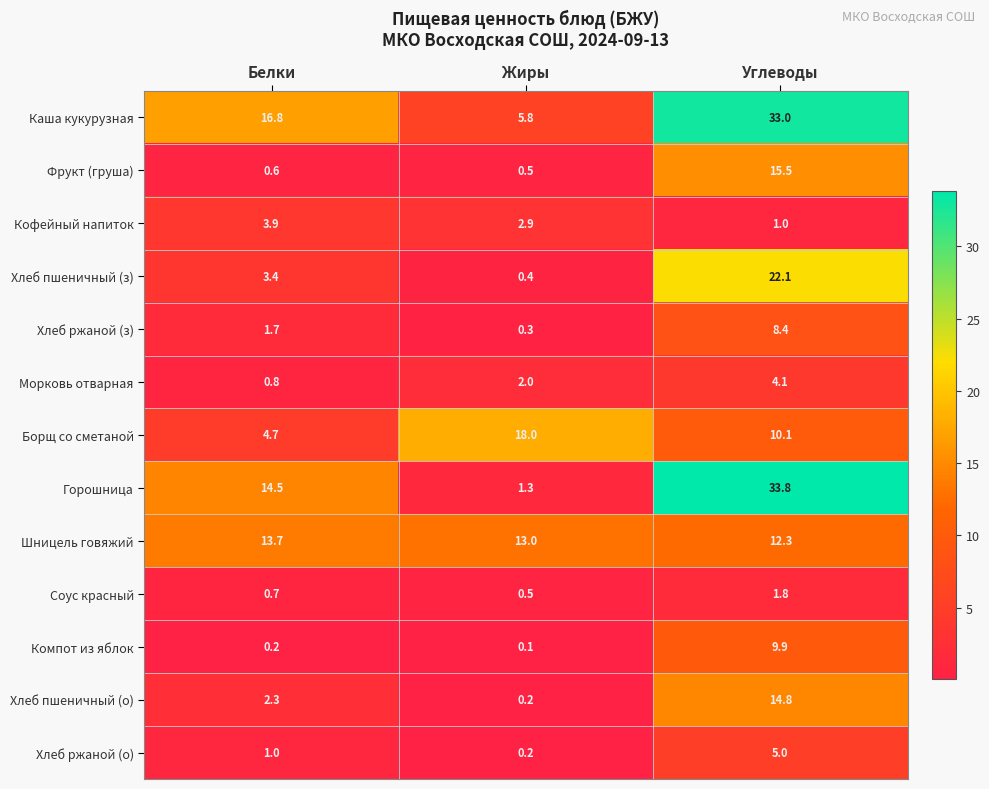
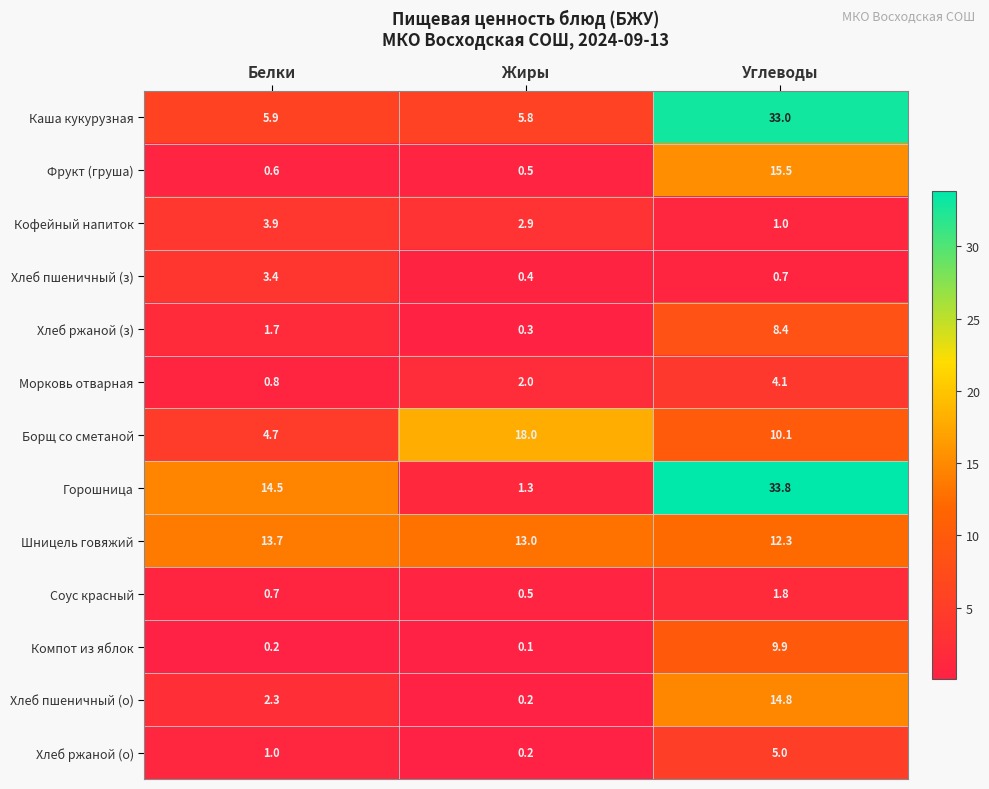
Каша кукурузная, Белки: 16.8 -> 5.9
Хлеб пшеничный (з), Углеводы: 22.1 -> 0.7
